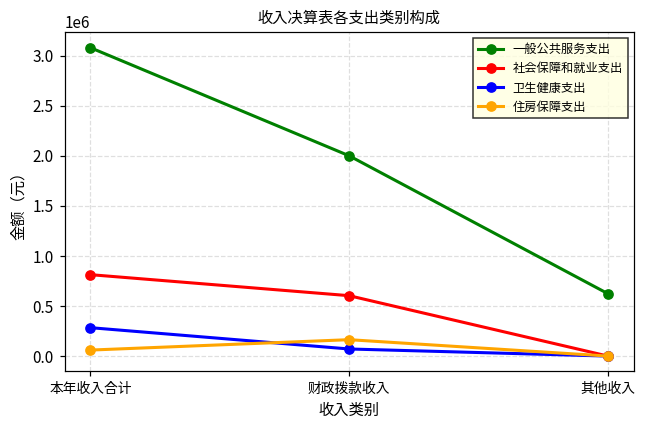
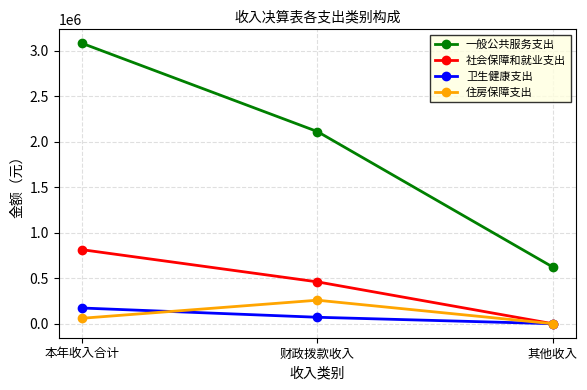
卫生健康支出, 本年收入合计: 300000 -> 200000
一般公共服务支出, 财政拨款收入: 2000000 -> 2100000
社会保障和就业支出, 财政拨款收入: 600000 -> 500000
住房保障支出, 财政拨款收入: 200000 -> 300000
